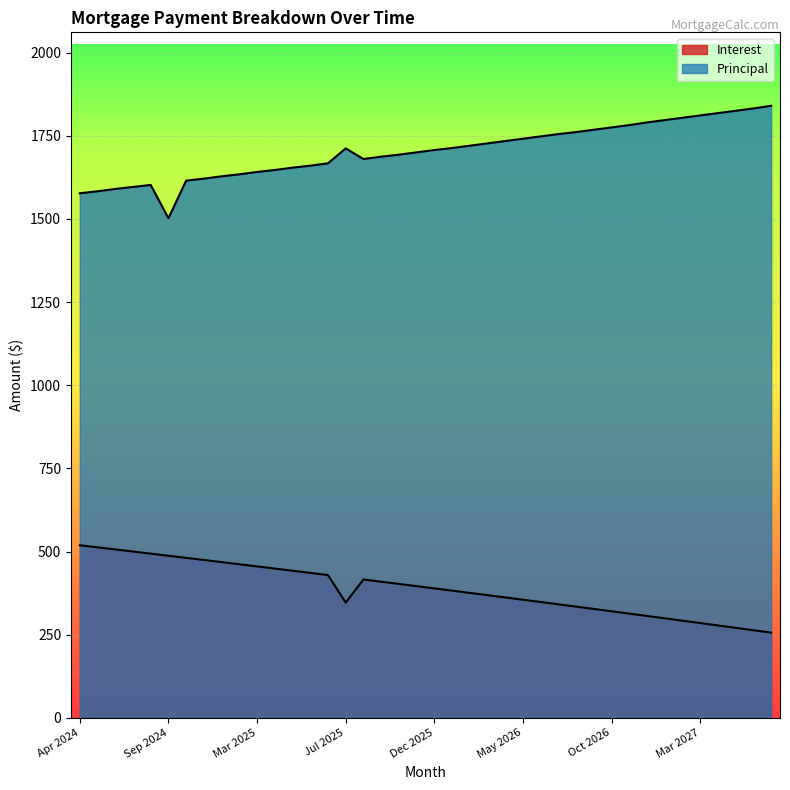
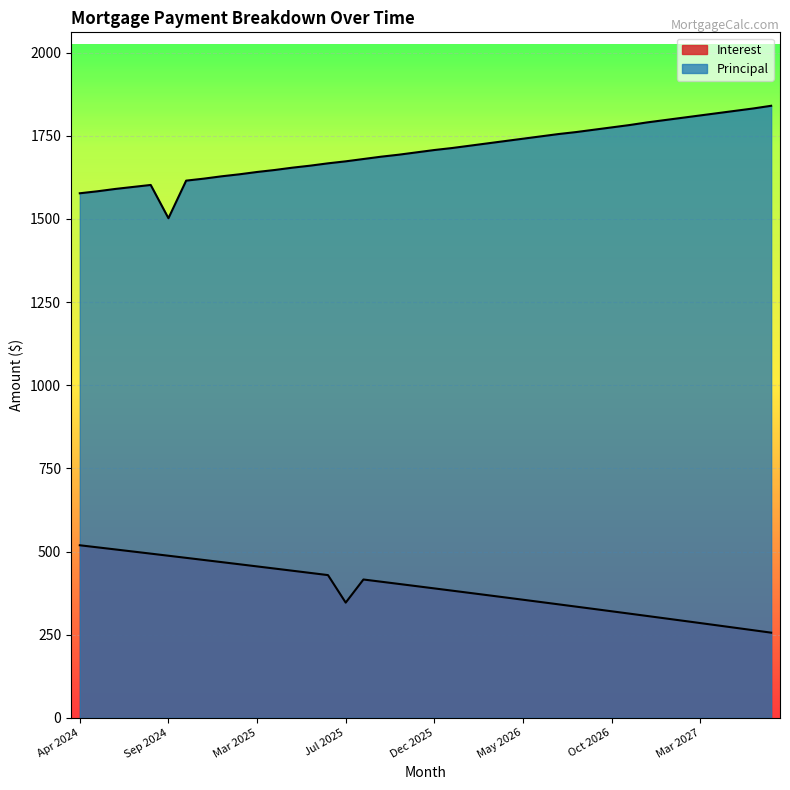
Principal, Jul 2025: 1710 -> 1670
